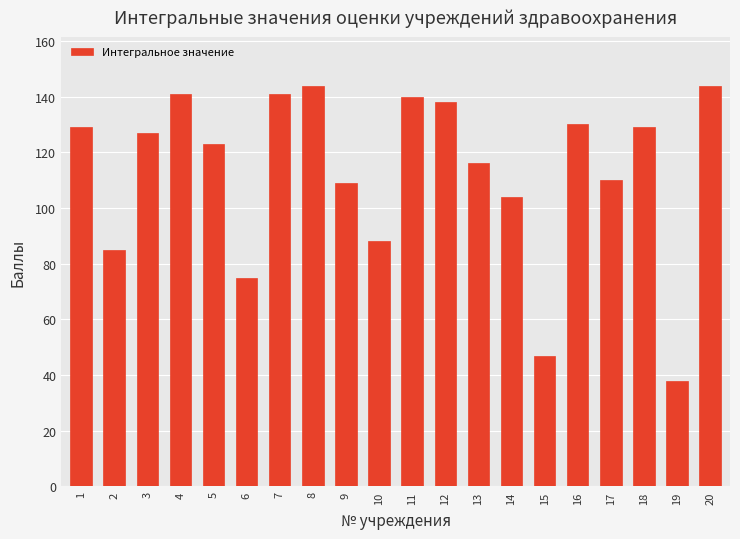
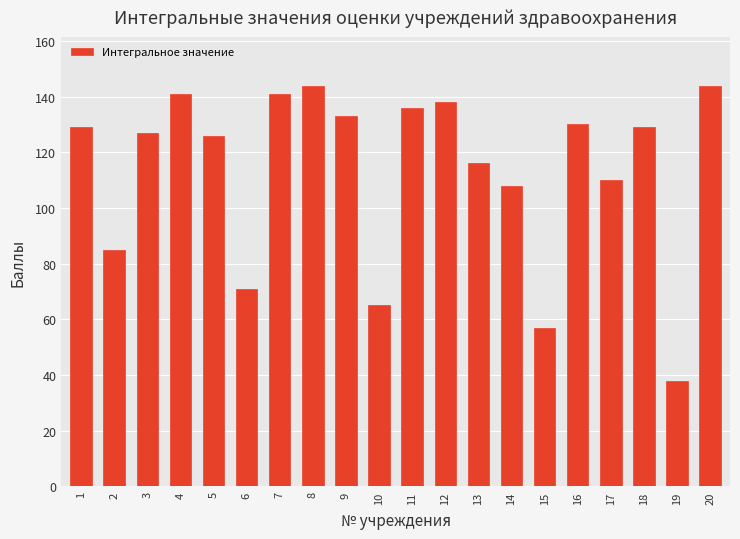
5: 123 -> 126
6: 75 -> 71
9: 109 -> 133
10: 88 -> 65
11: 140 -> 136
14: 104 -> 108
15: 47 -> 57
